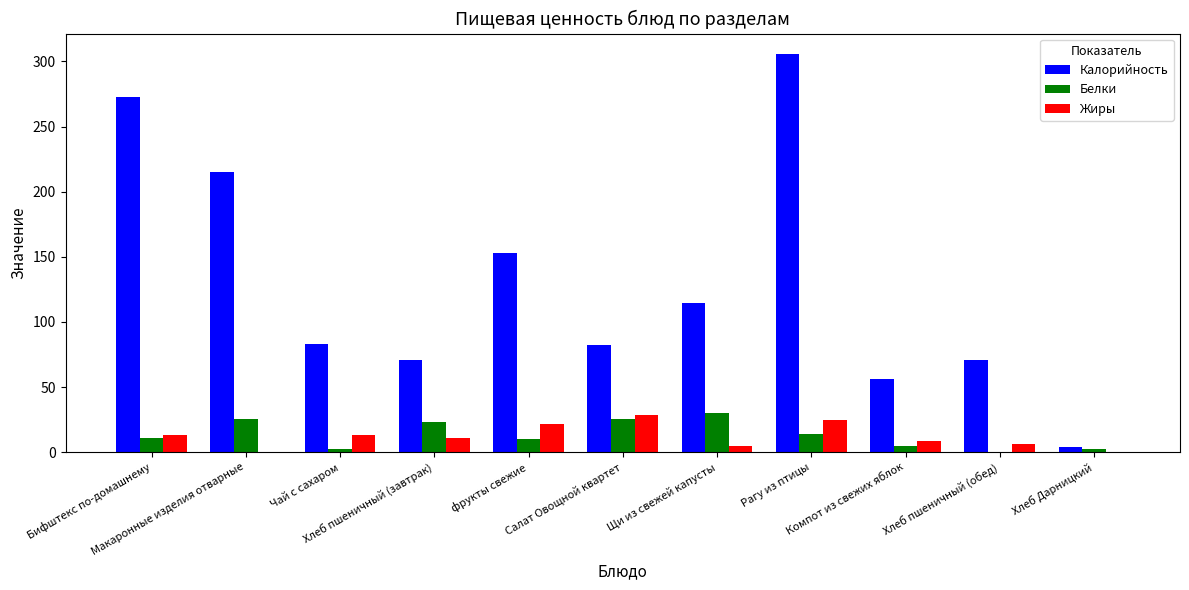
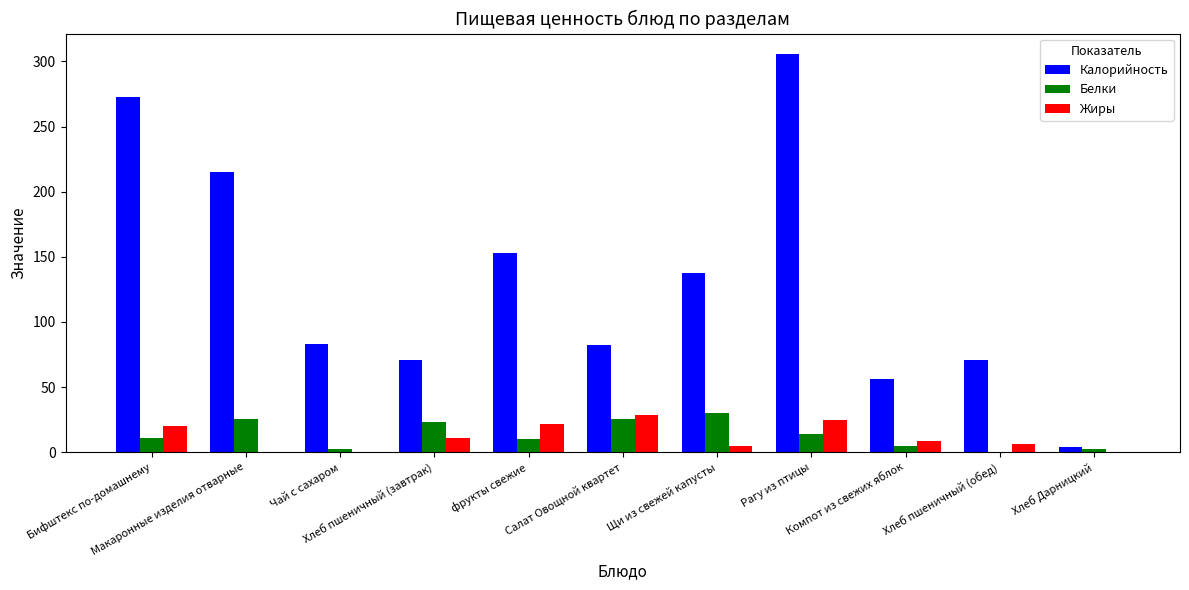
Жиры, Бифштекс по-домашнему: 13 -> 20
Жиры, Чай с сахаром: 13 -> 0
Калорийность, Щи из свежей капусты: 114 -> 137
